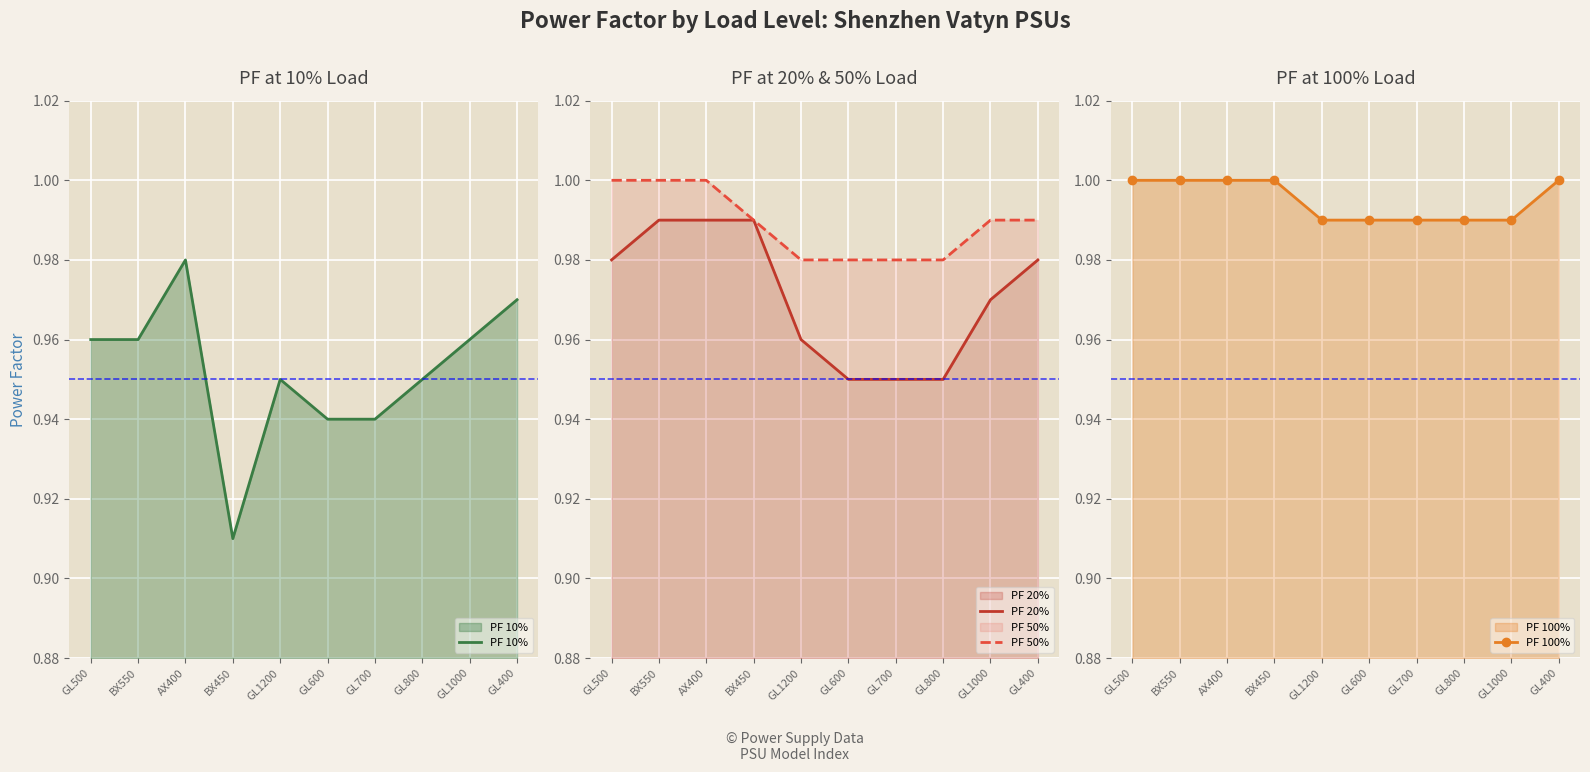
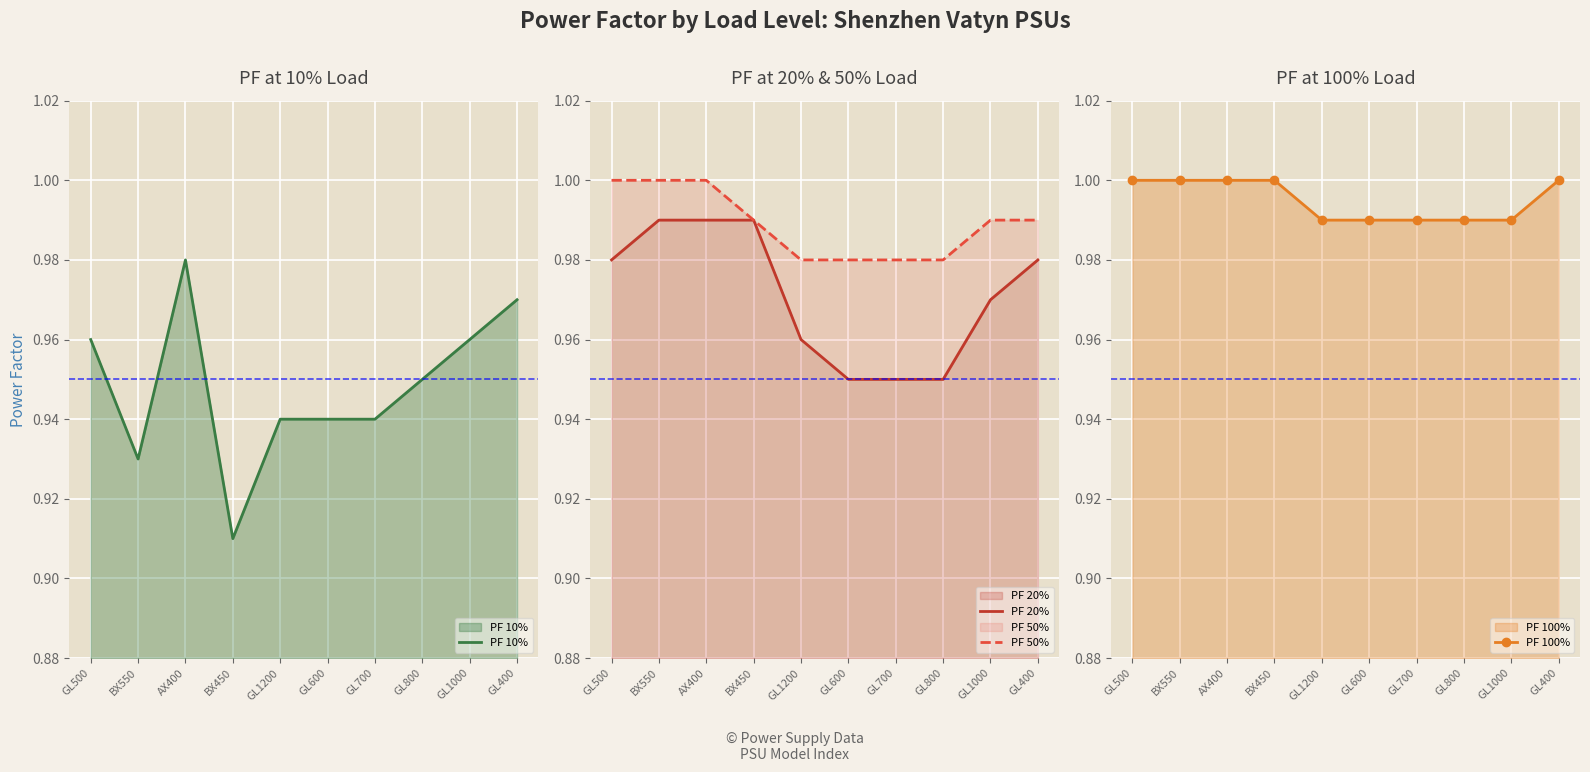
PF at 10% Load, BX550: 0.96 -> 0.93
PF at 10% Load, GL1200: 0.95 -> 0.94
